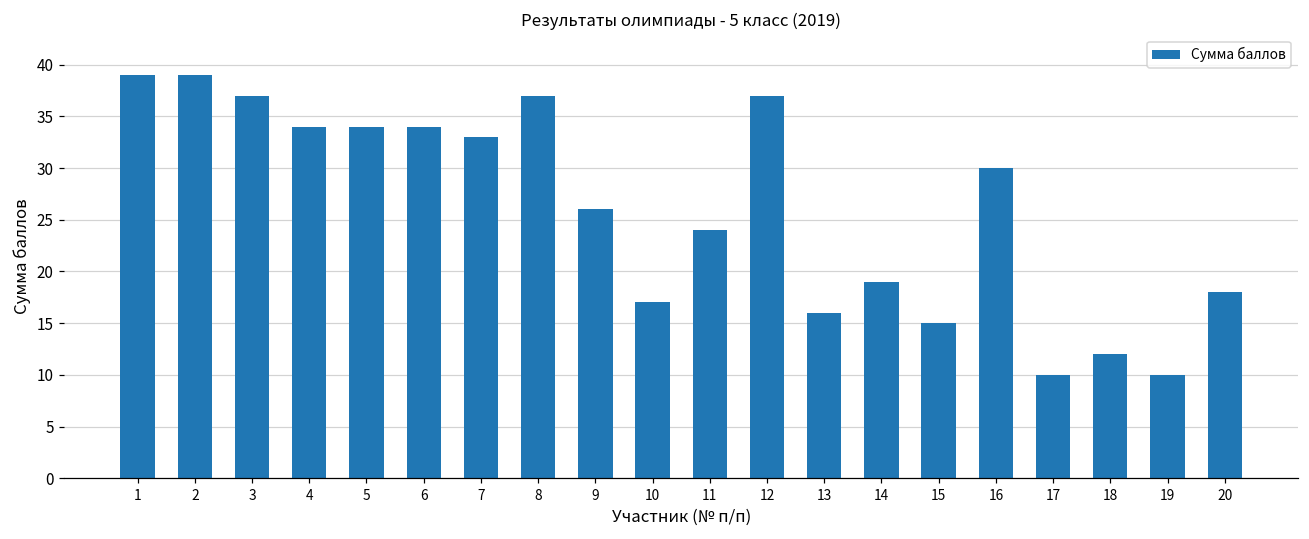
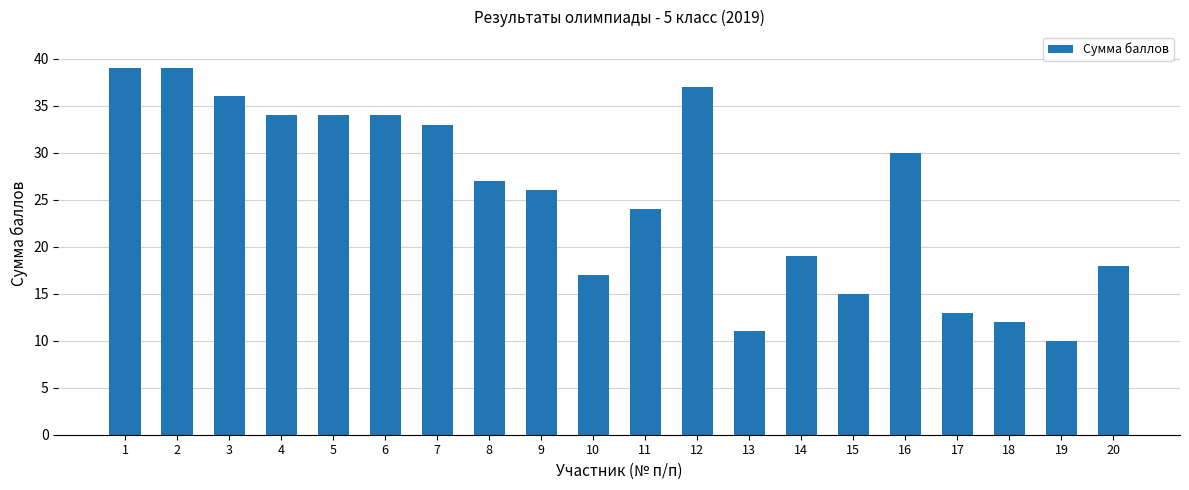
3: 37 -> 36
8: 37 -> 27
13: 16 -> 11
17: 10 -> 13
